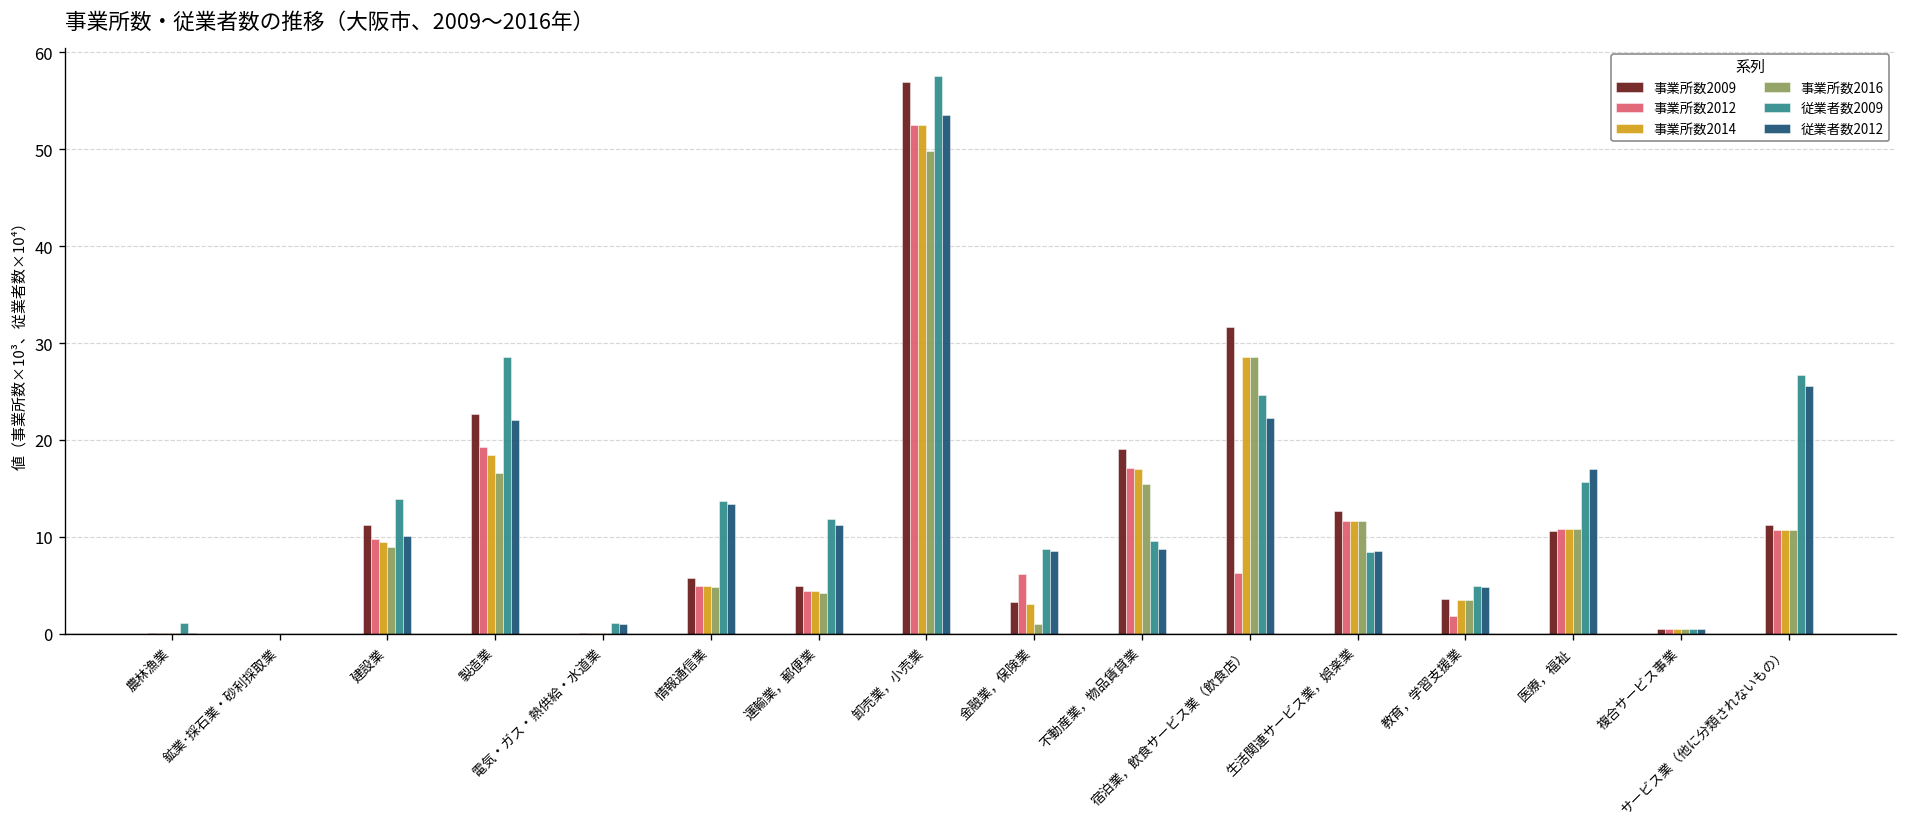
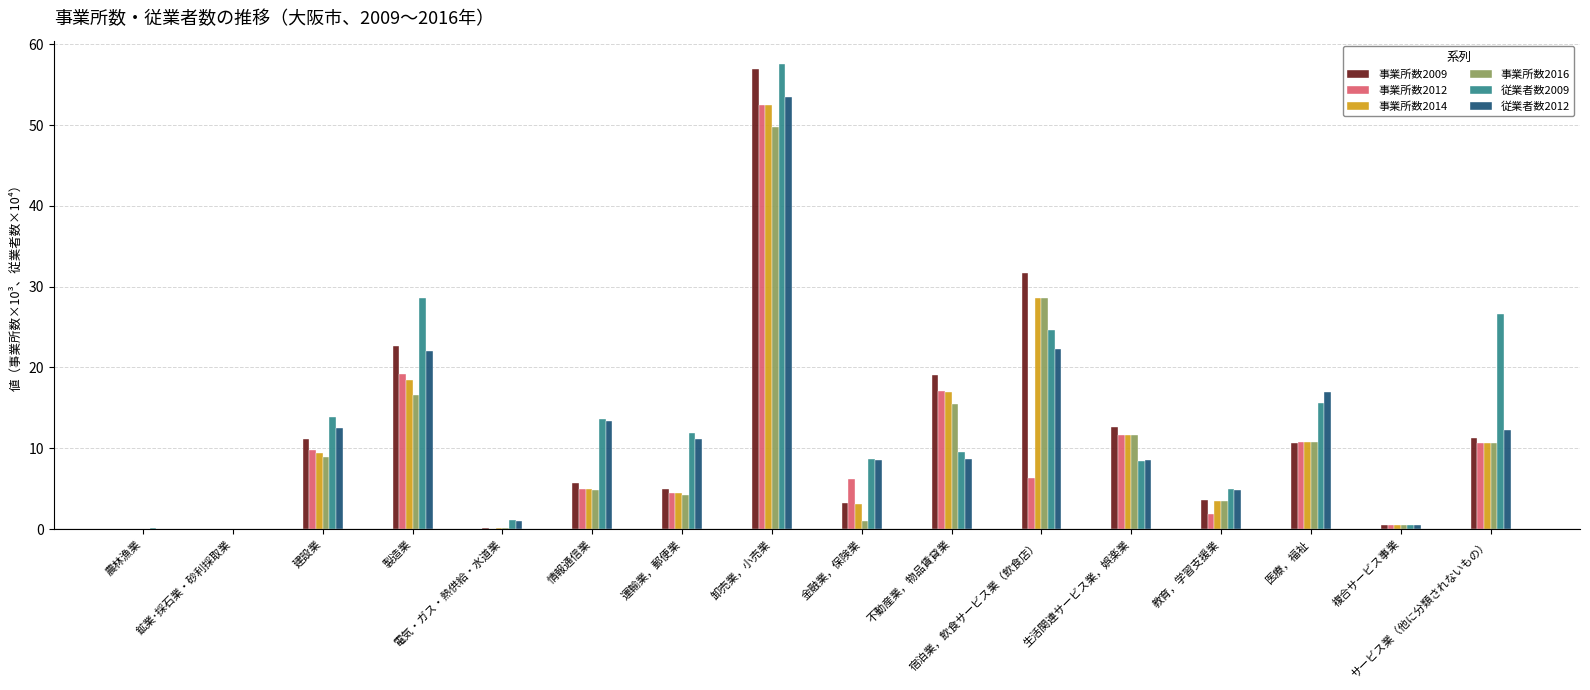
従業者数2009, 農林漁業: 1 -> 0
従業者数2012, 建設業: 10 -> 12
従業者数2012, サービス業（他に分類されないもの）: 26 -> 12
